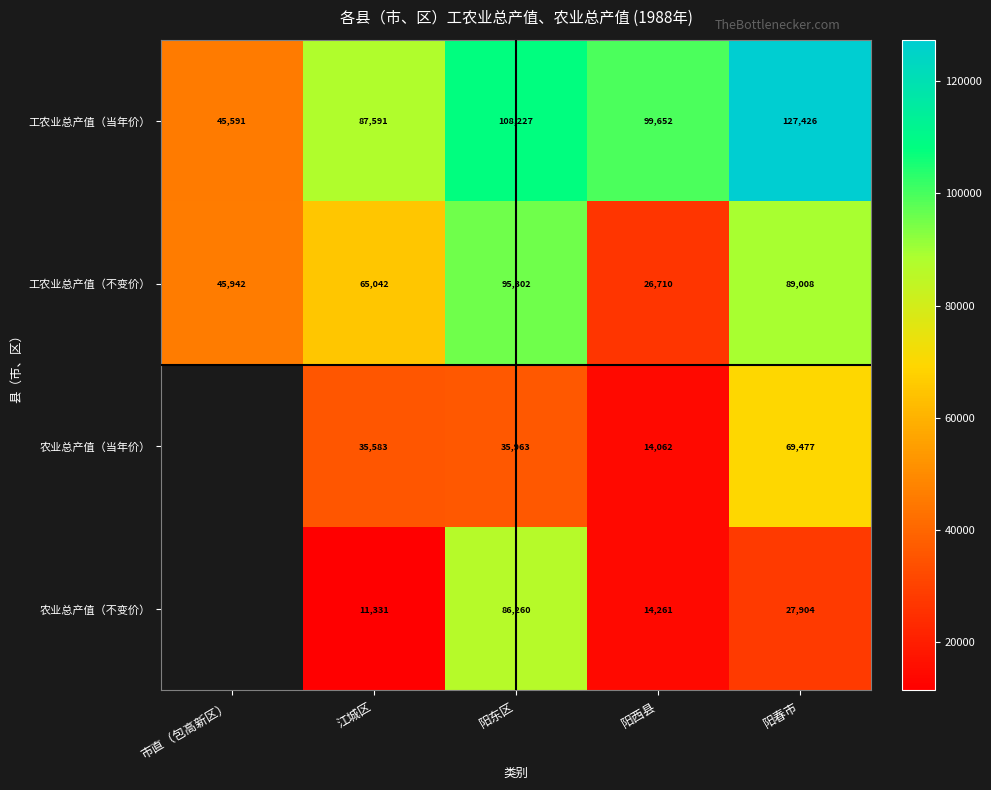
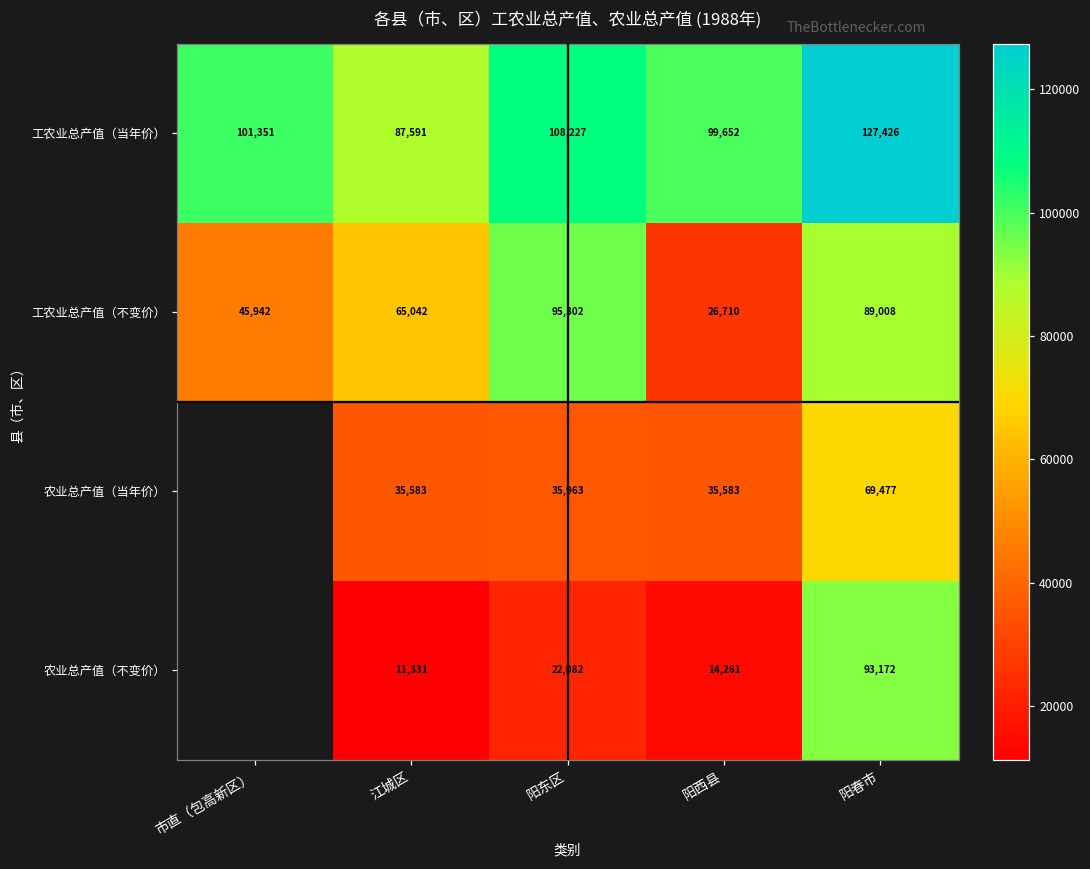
工农业总产值（当年价）, 市直（包高新区）: 45,591 -> 101,351
农业总产值（当年价）, 阳西县: 14,062 -> 35,583
农业总产值（不变价）, 阳东区: 86,260 -> 22,082
农业总产值（不变价）, 阳春市: 27,904 -> 93,172
